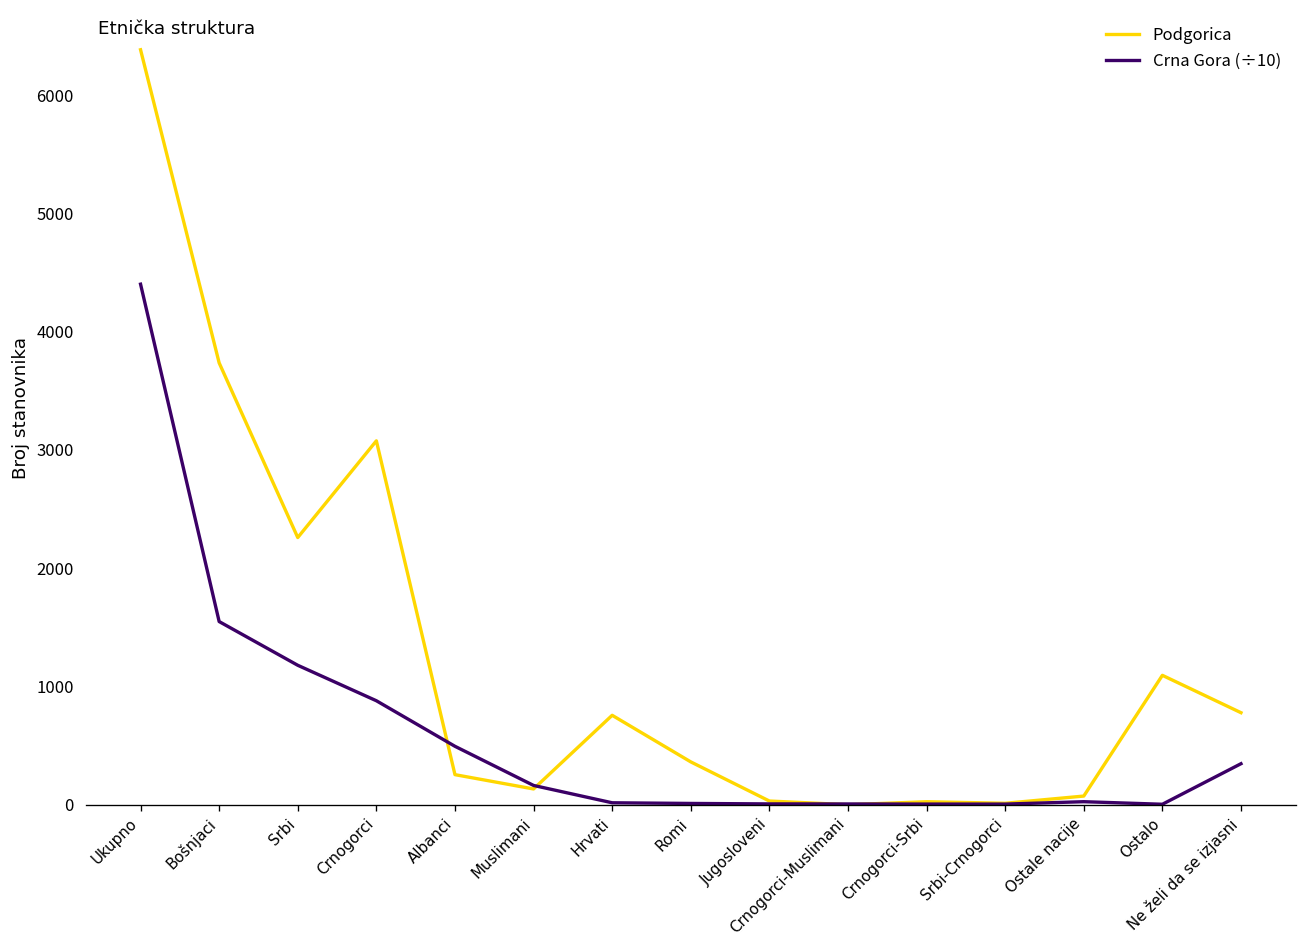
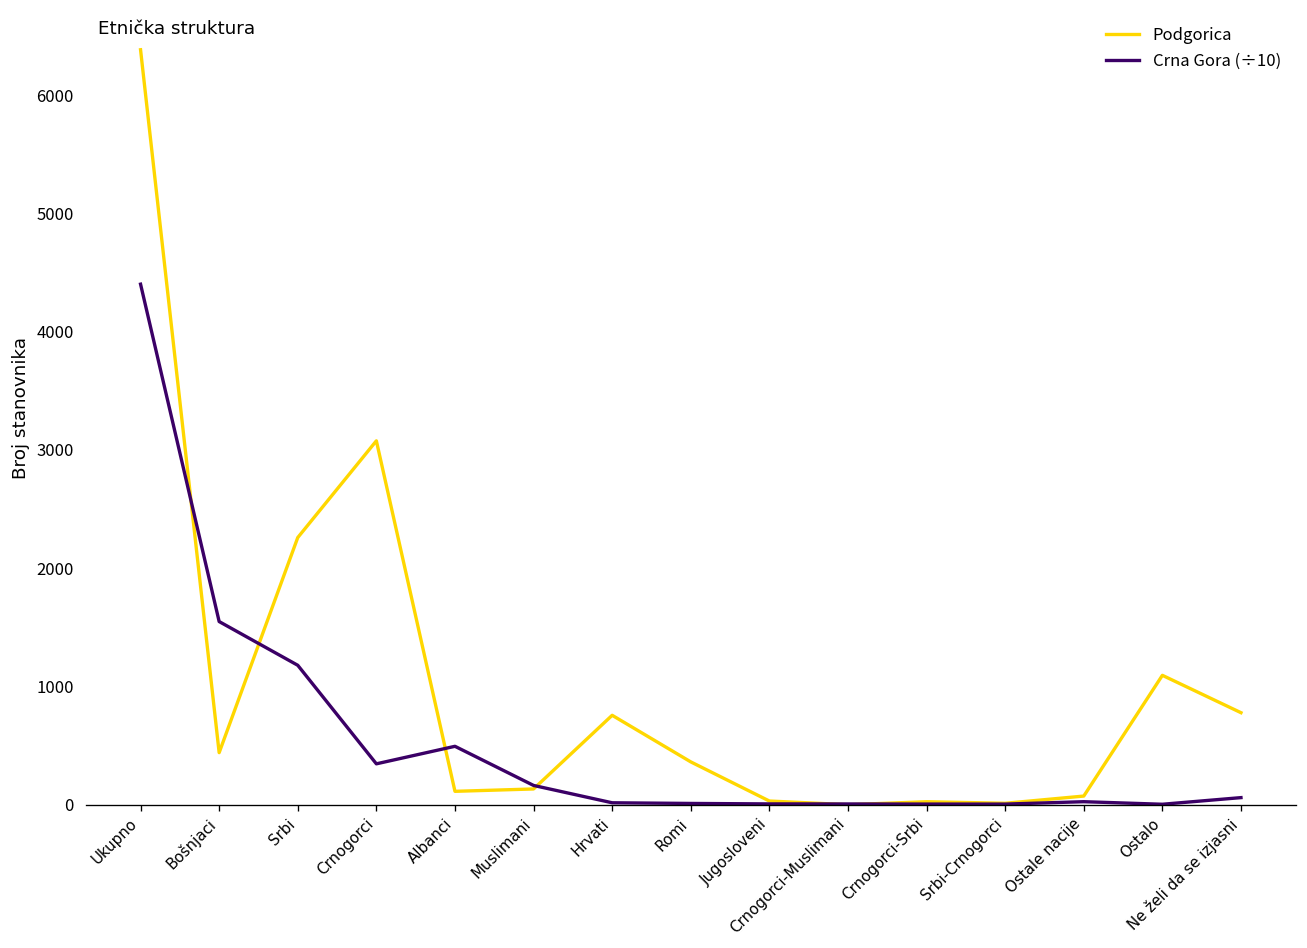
Podgorica, Bošnjaci: 3700 -> 400
Crna Gora (÷10), Crnogorci: 900 -> 300
Podgorica, Albanci: 300 -> 100
Crna Gora (÷10), Ne želi da se izjasni: 300 -> 100
